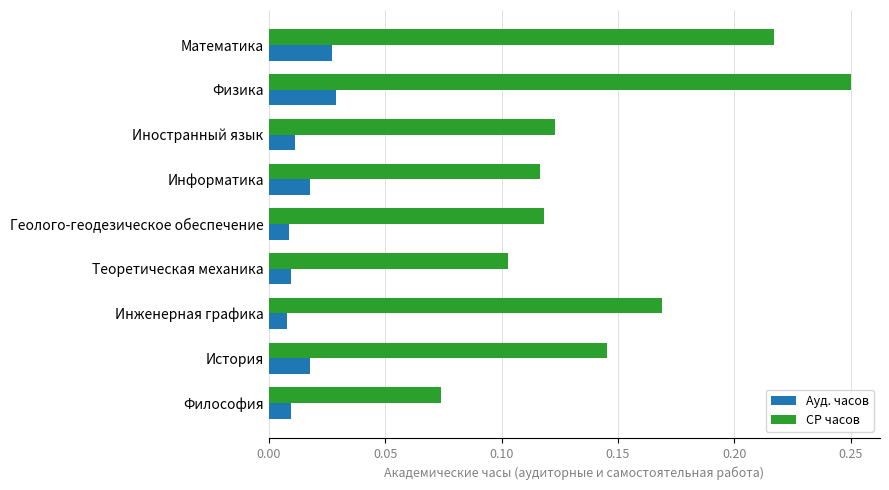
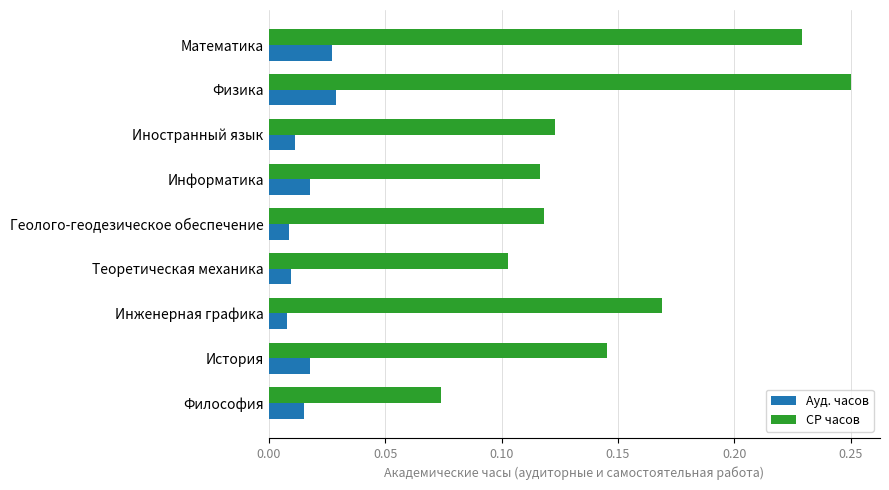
СР часов, Математика: 0.217 -> 0.229
Ауд. часов, Философия: 0.010 -> 0.015
